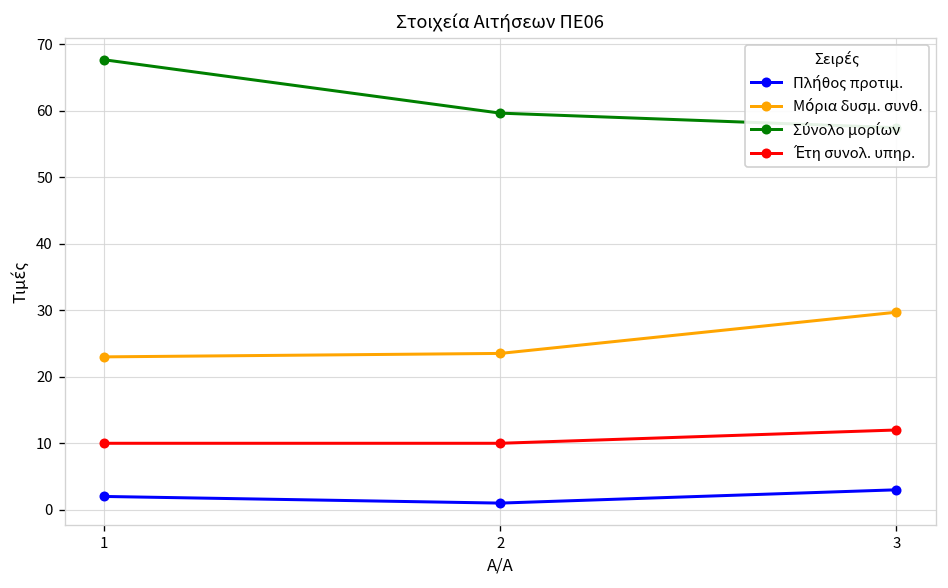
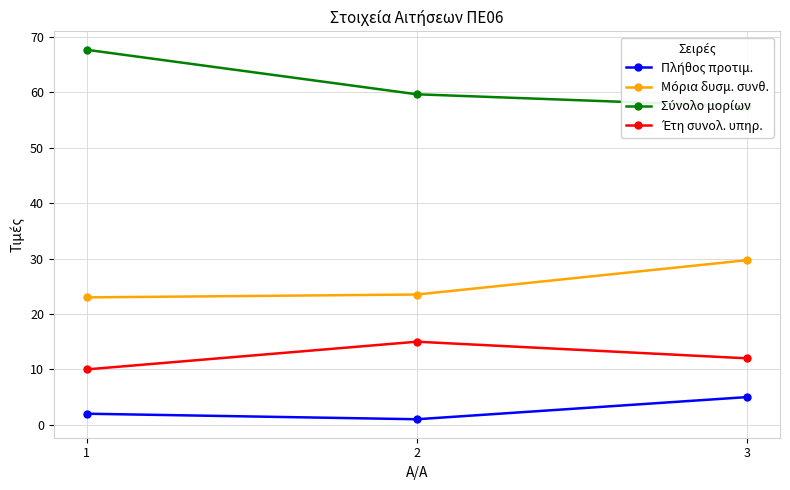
Έτη συνολ. υπηρ., 2: 10 -> 15
Πλήθος προτιμ., 3: 3 -> 5
